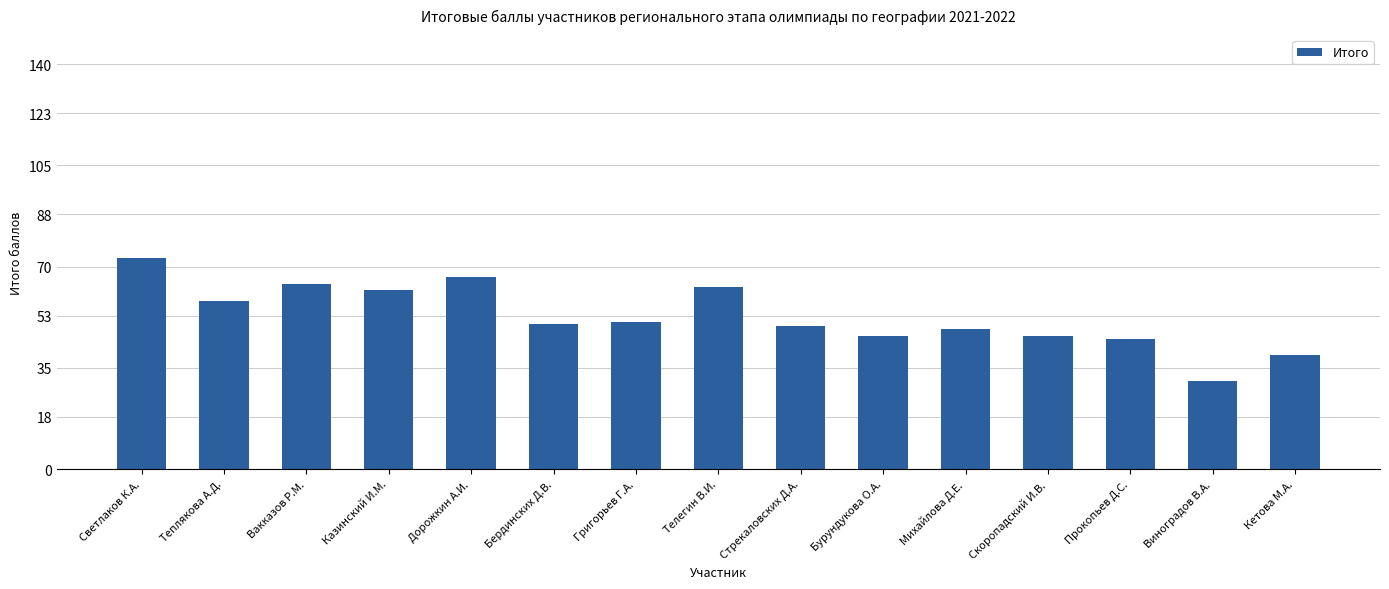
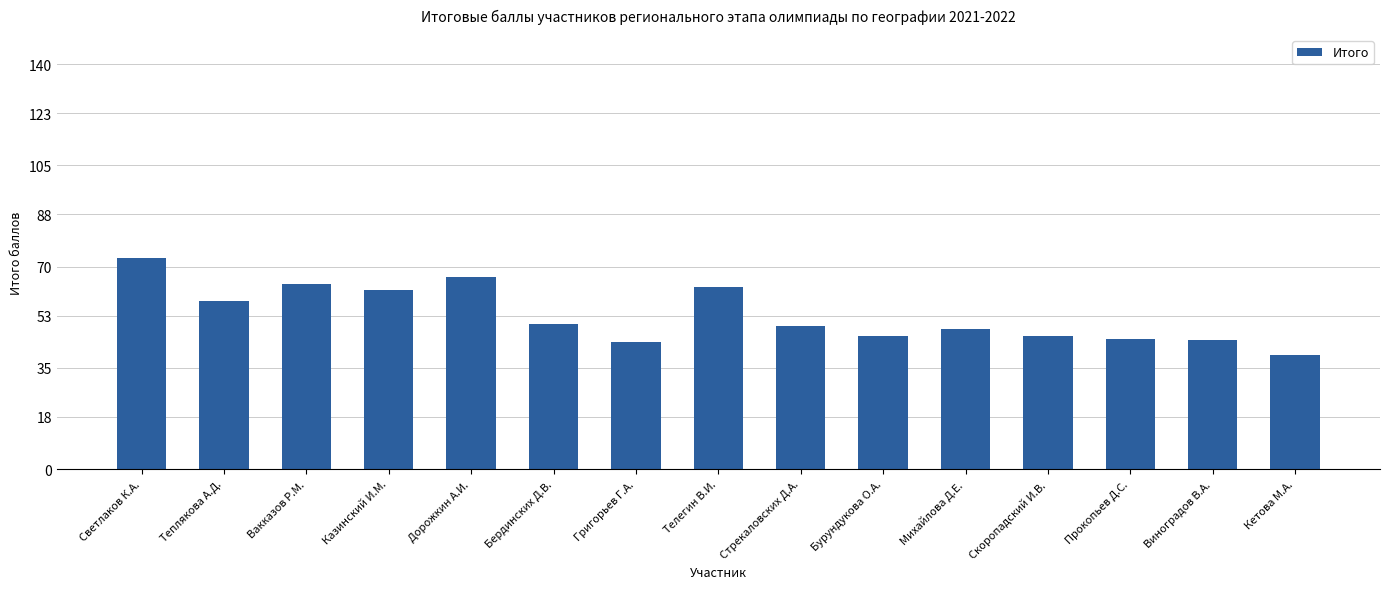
Григорьев Г.А.: 51 -> 44
Виноградов В.А.: 31 -> 45
